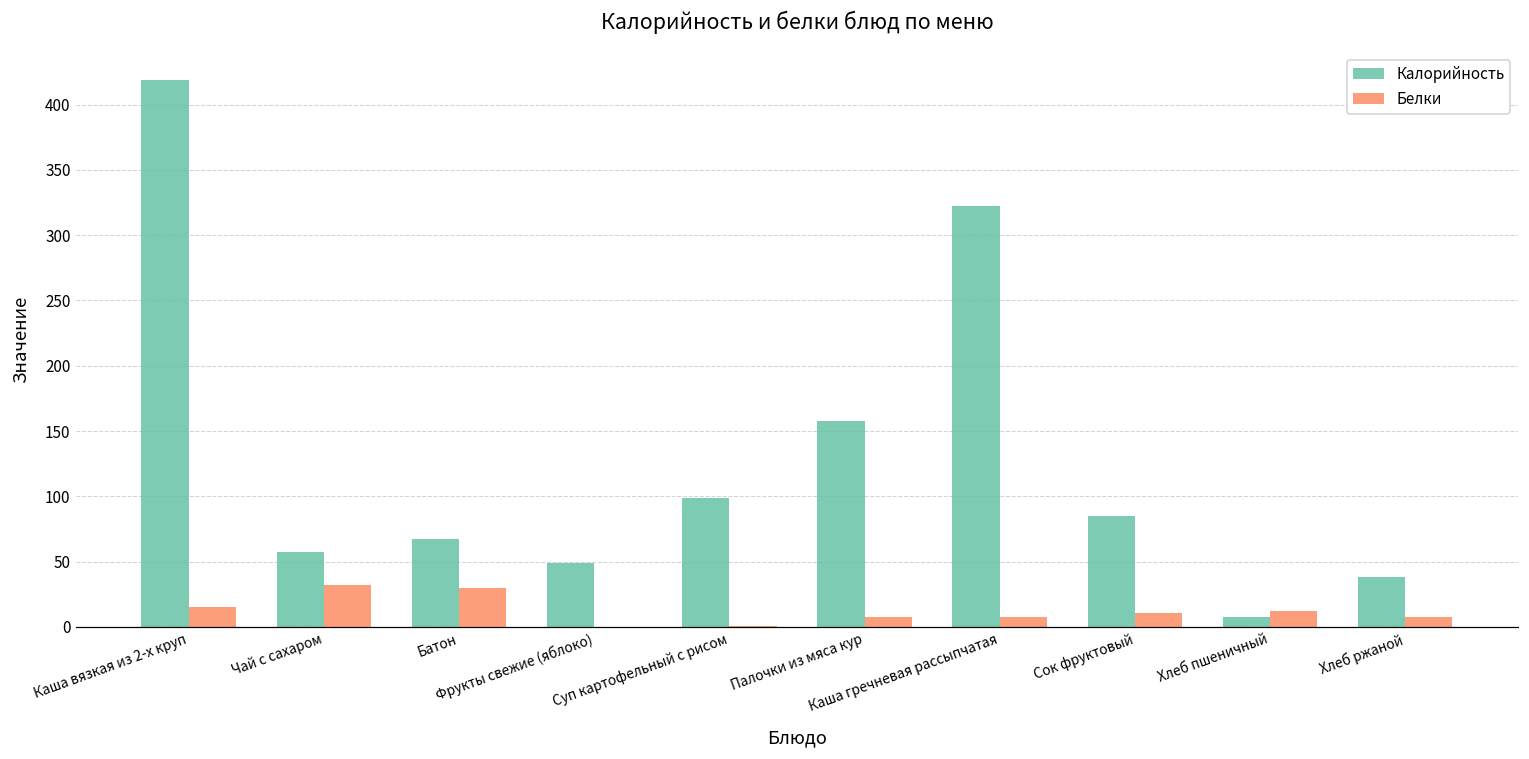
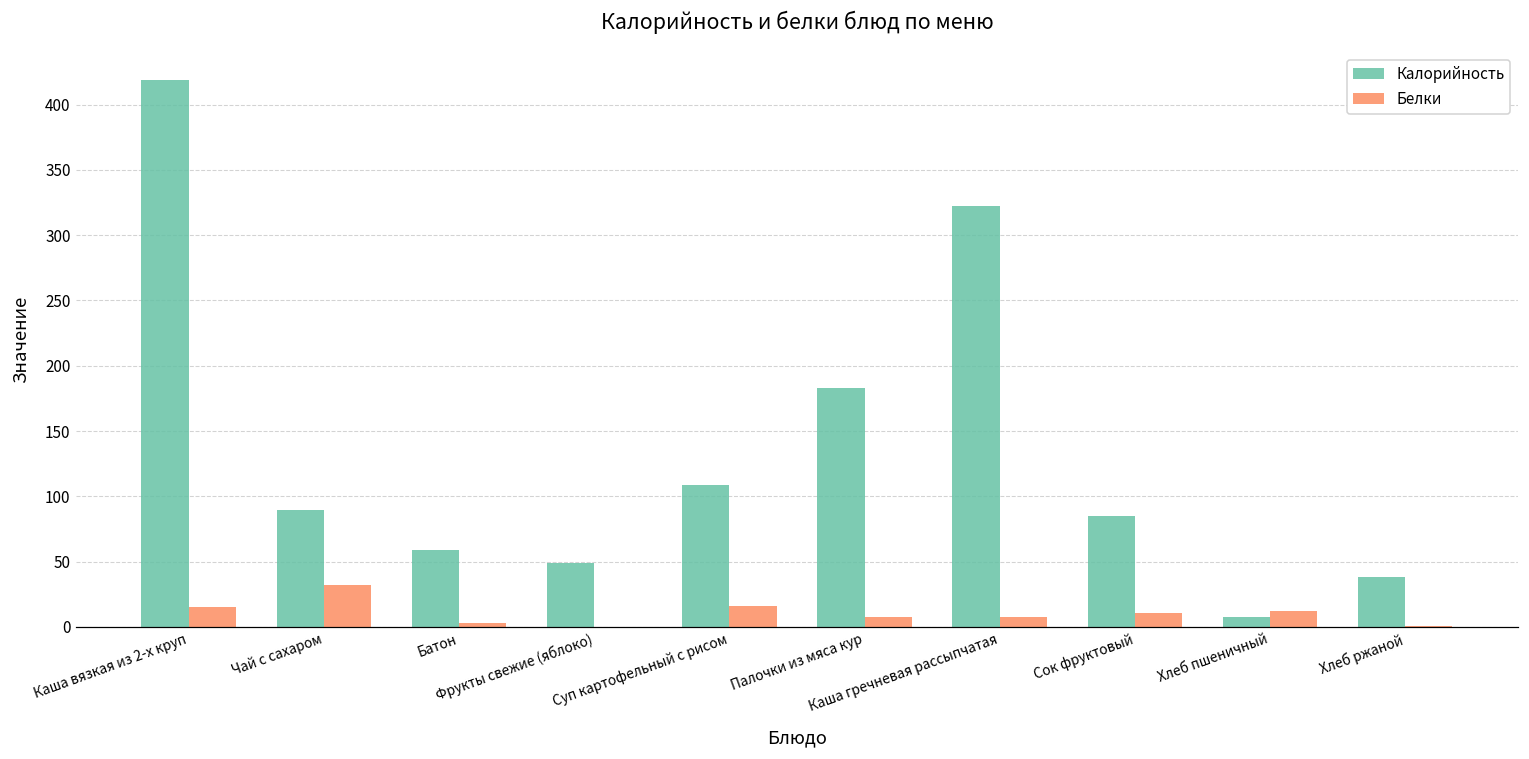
Калорийность, Чай с сахаром: 57 -> 89
Калорийность, Батон: 67 -> 59
Белки, Батон: 30 -> 3
Калорийность, Суп картофельный с рисом: 99 -> 109
Белки, Суп картофельный с рисом: 1 -> 16
Калорийность, Палочки из мяса кур: 158 -> 183
Белки, Хлеб ржаной: 8 -> 1
